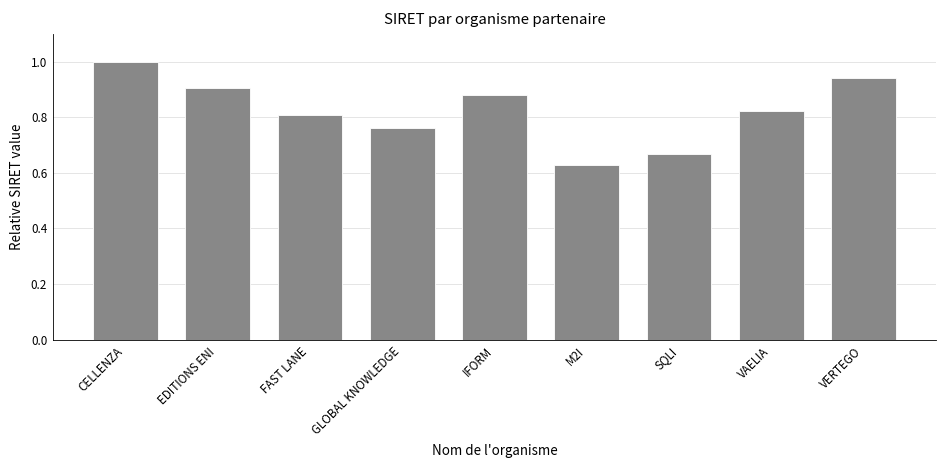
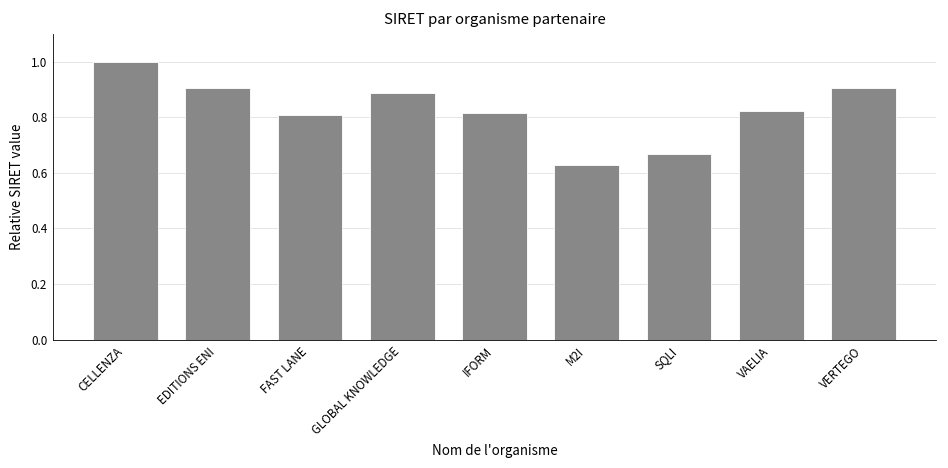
GLOBAL KNOWLEDGE: 0.76 -> 0.89
IFORM: 0.88 -> 0.81
VERTEGO: 0.94 -> 0.90
